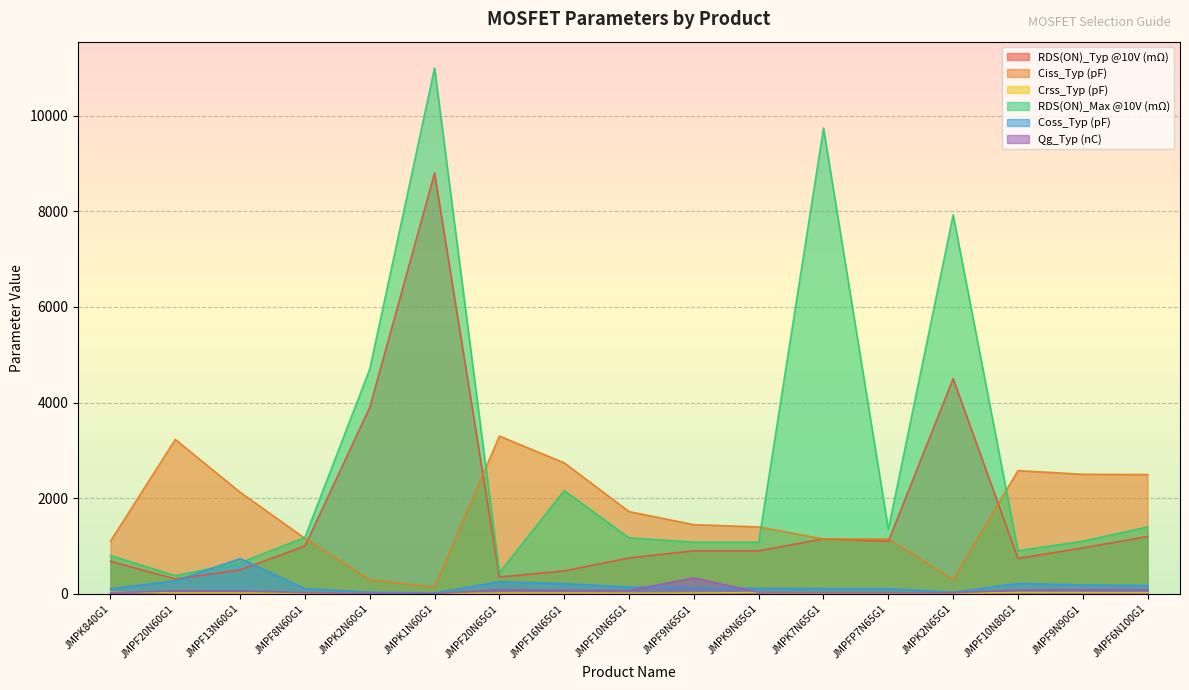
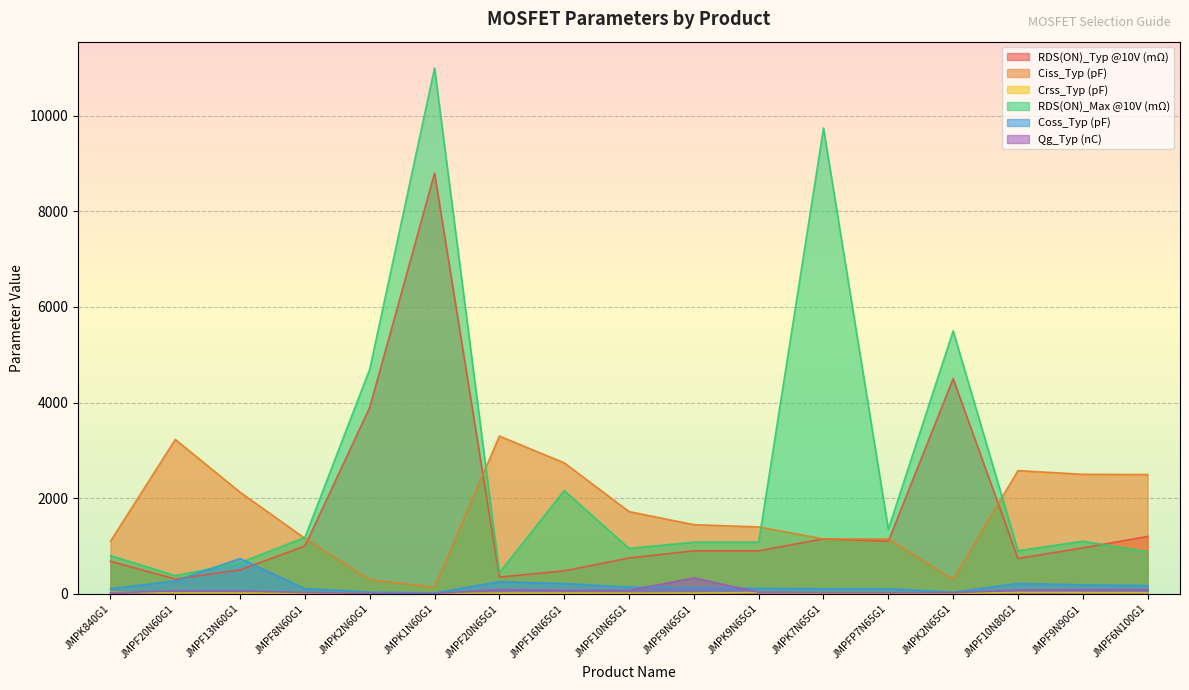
RDS(ON)_Max @10V (mΩ), JMPF10N65G1: 1200 -> 1000
RDS(ON)_Max @10V (mΩ), JMPK2N65G1: 7900 -> 5500
RDS(ON)_Max @10V (mΩ), JMPF6N100G1: 1400 -> 900
